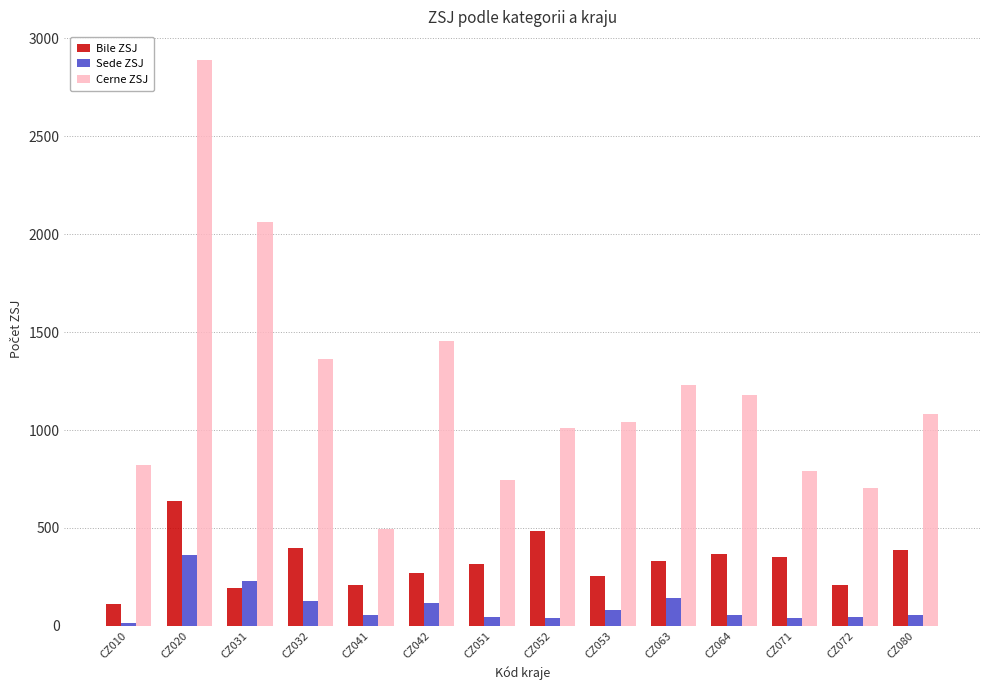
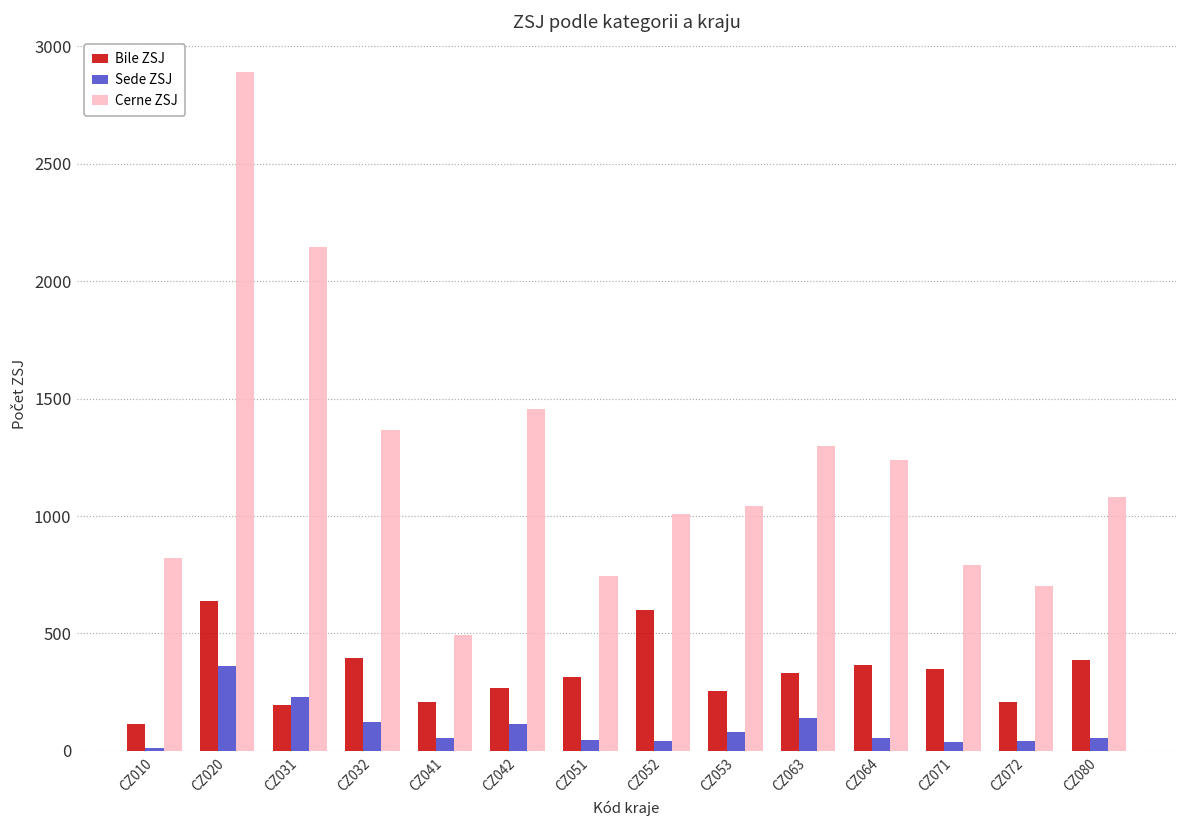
Cerne ZSJ, CZ031: 2070 -> 2150
Bile ZSJ, CZ052: 490 -> 600
Cerne ZSJ, CZ063: 1230 -> 1300
Cerne ZSJ, CZ064: 1180 -> 1240
